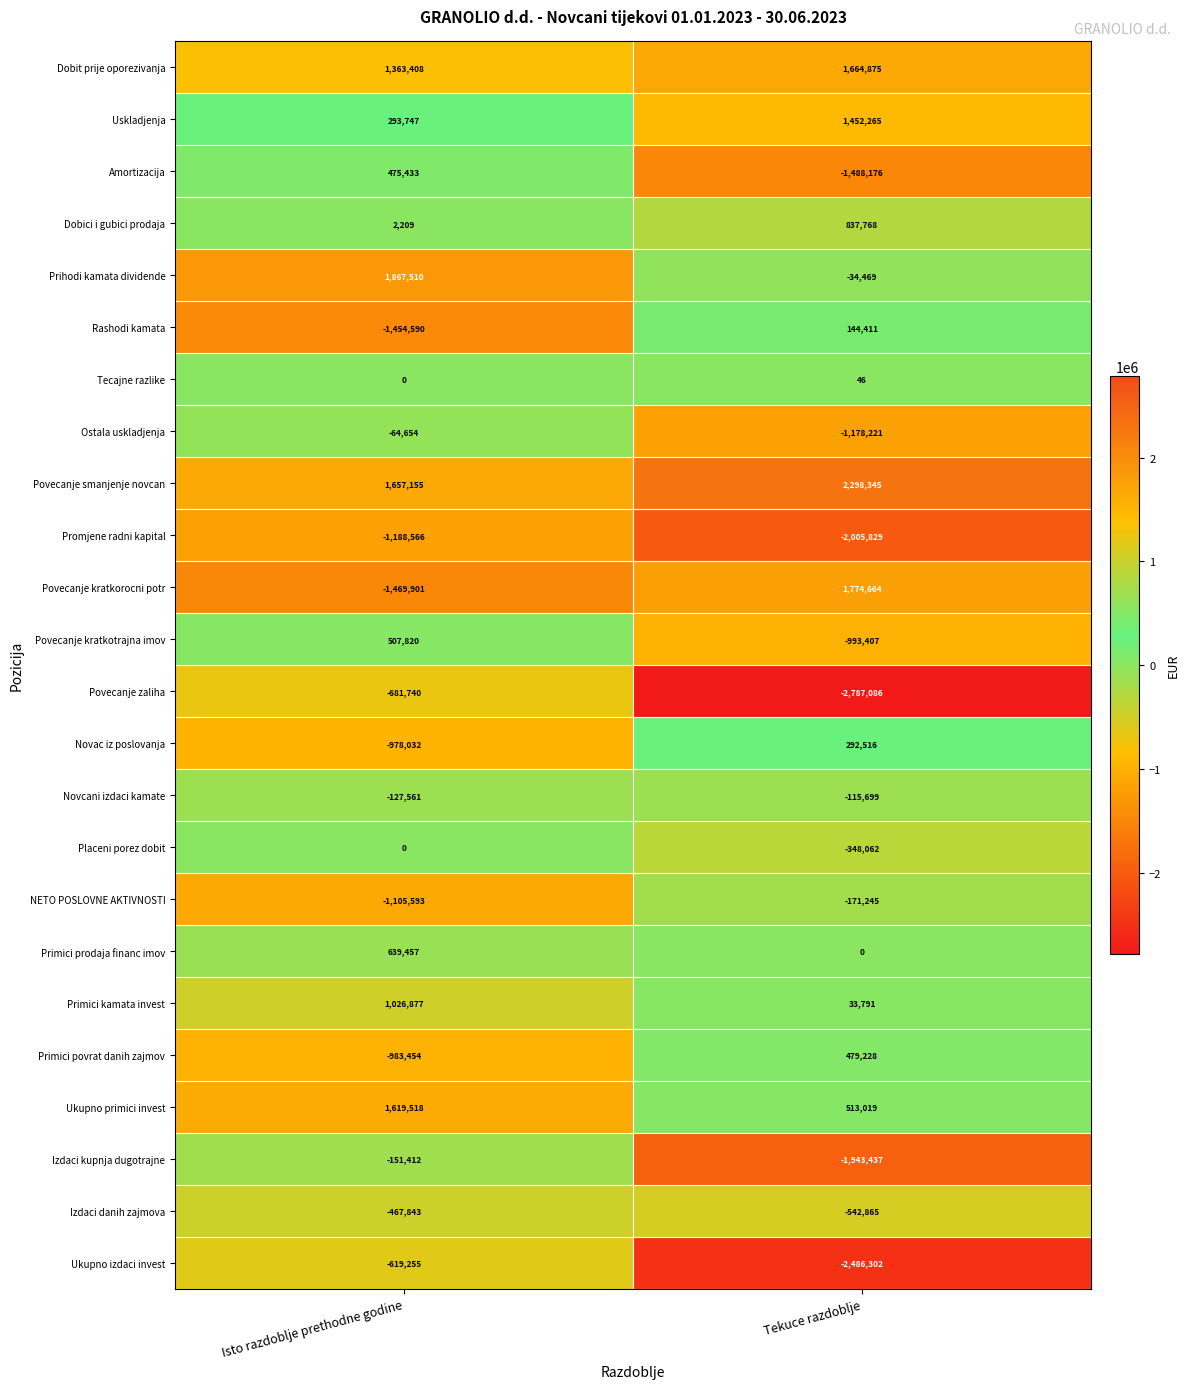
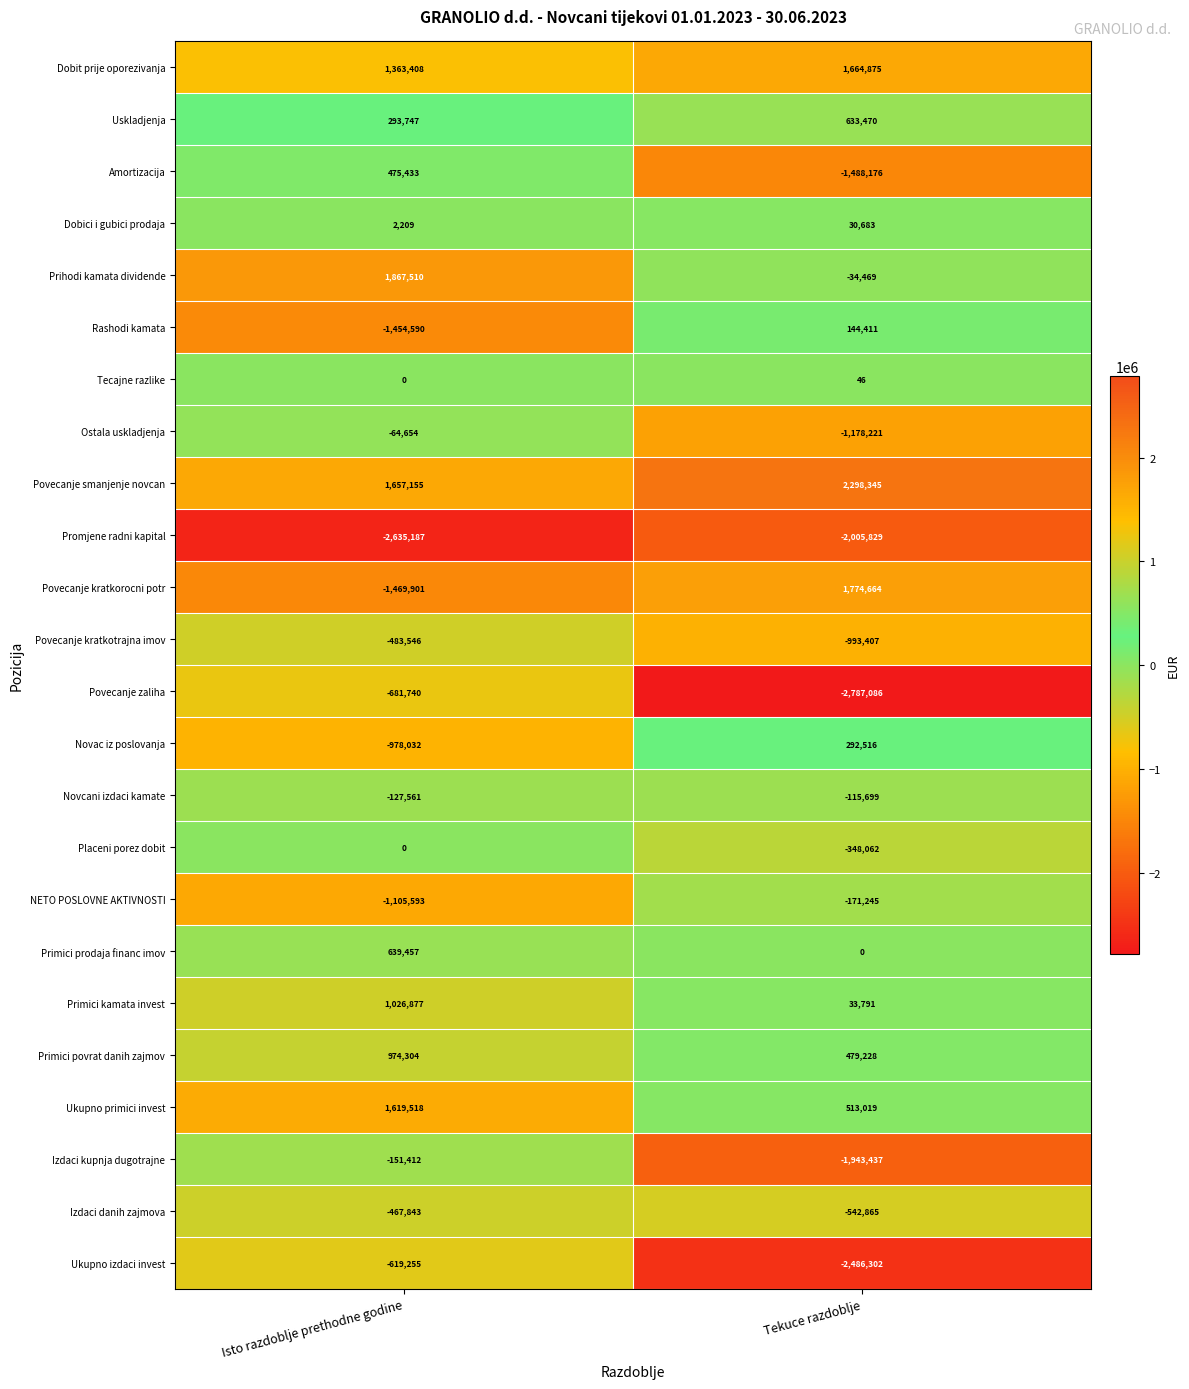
Uskladjenja, Tekuce razdoblje: 1,452,265 -> 633,470
Dobici i gubici prodaja, Tekuce razdoblje: 837,768 -> 30,683
Promjene radni kapital, Isto razdoblje prethodne godine: -1,188,566 -> -2,635,187
Povecanje kratkotrajna imov, Isto razdoblje prethodne godine: 507,820 -> -483,546
Primici povrat danih zajmov, Isto razdoblje prethodne godine: -983,454 -> 974,304
